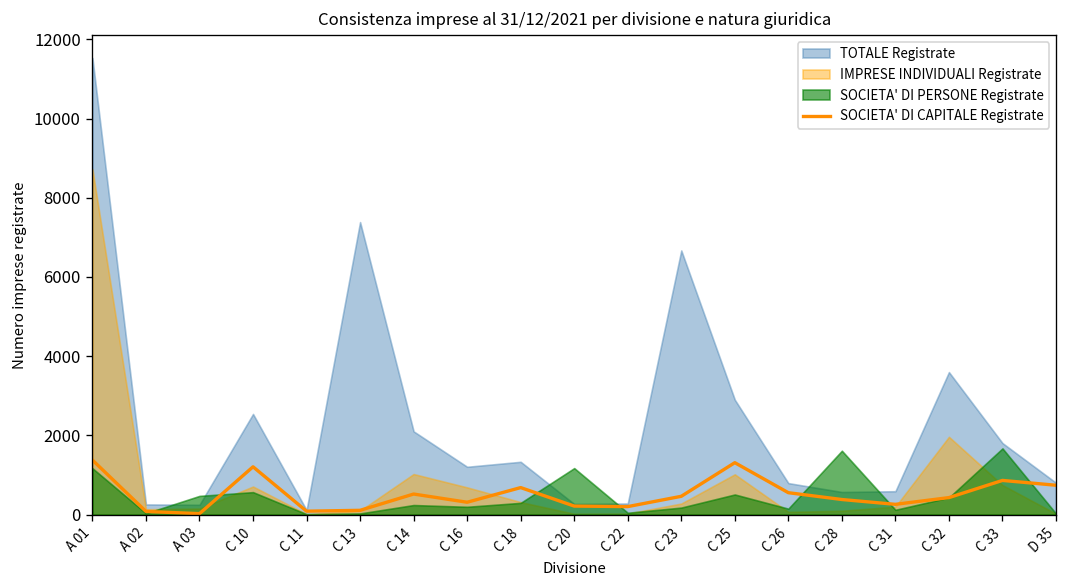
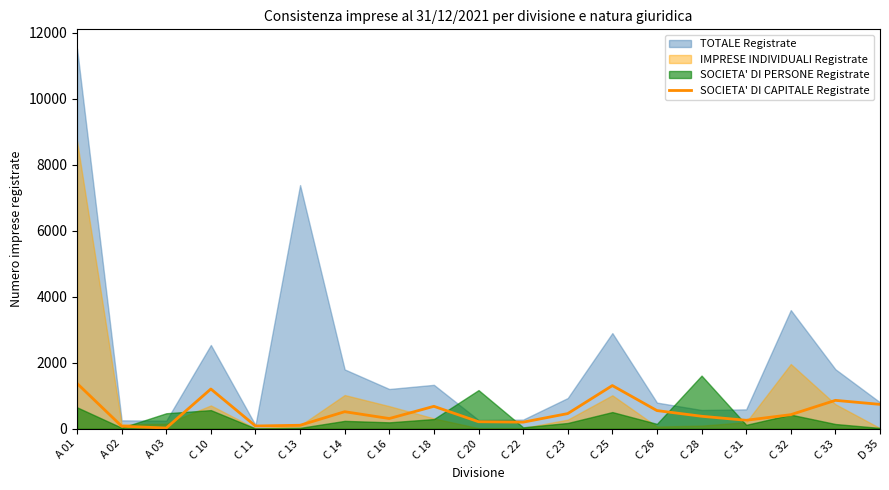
SOCIETA' DI PERSONE Registrate, A 01: 1200 -> 700
TOTALE Registrate, C 14: 2100 -> 1800
TOTALE Registrate, C 23: 6700 -> 900
SOCIETA' DI PERSONE Registrate, C 33: 1700 -> 100
